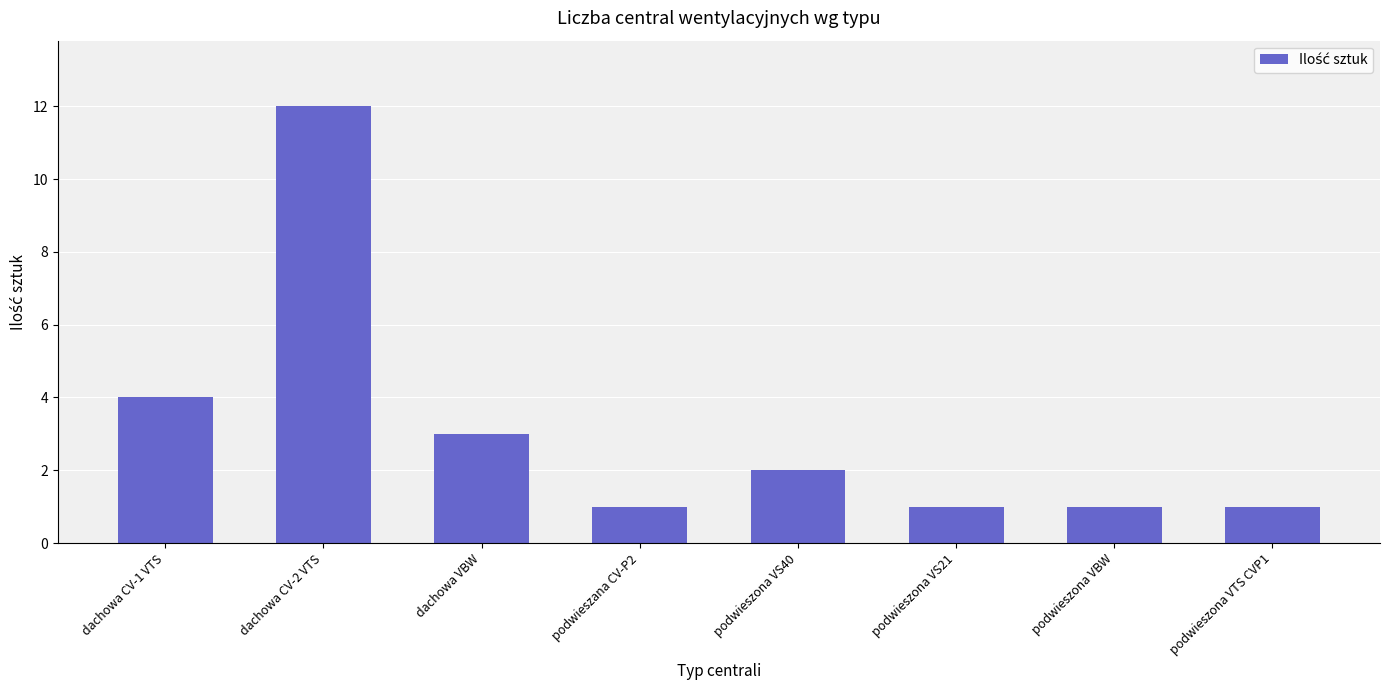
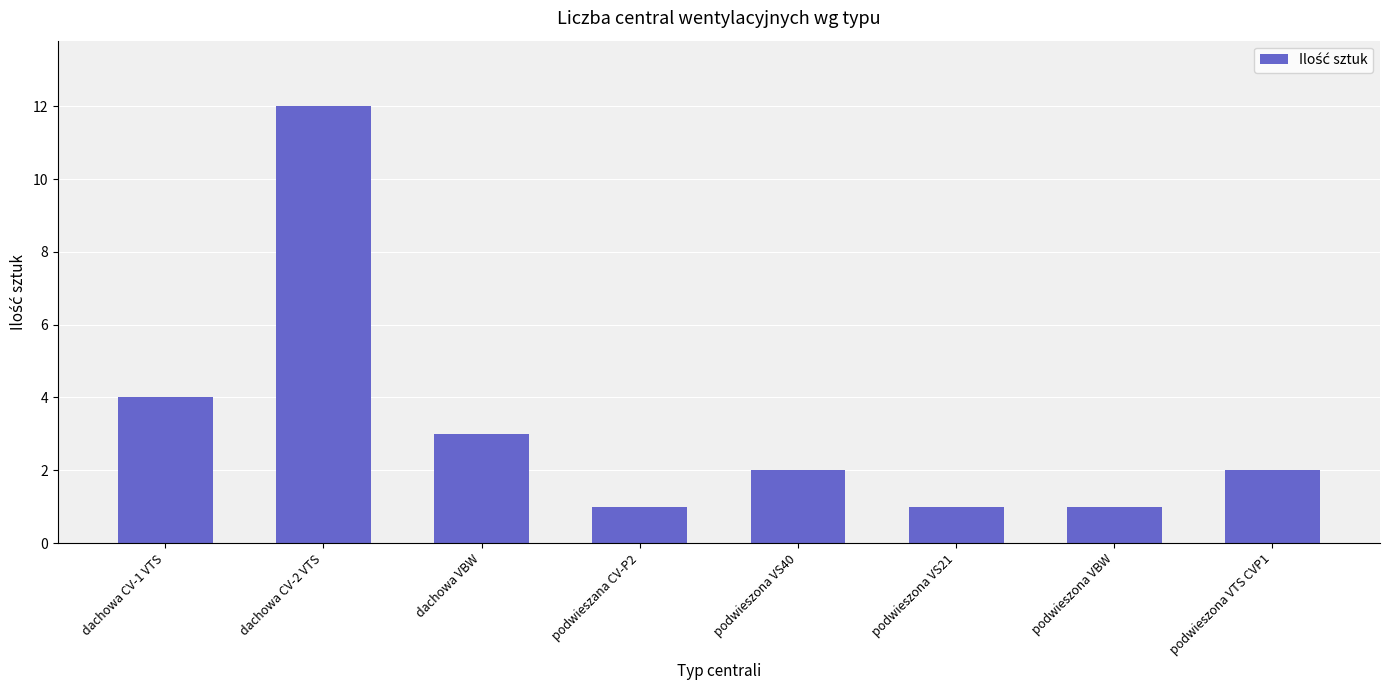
podwieszona VTS CVP1: 1 -> 2
